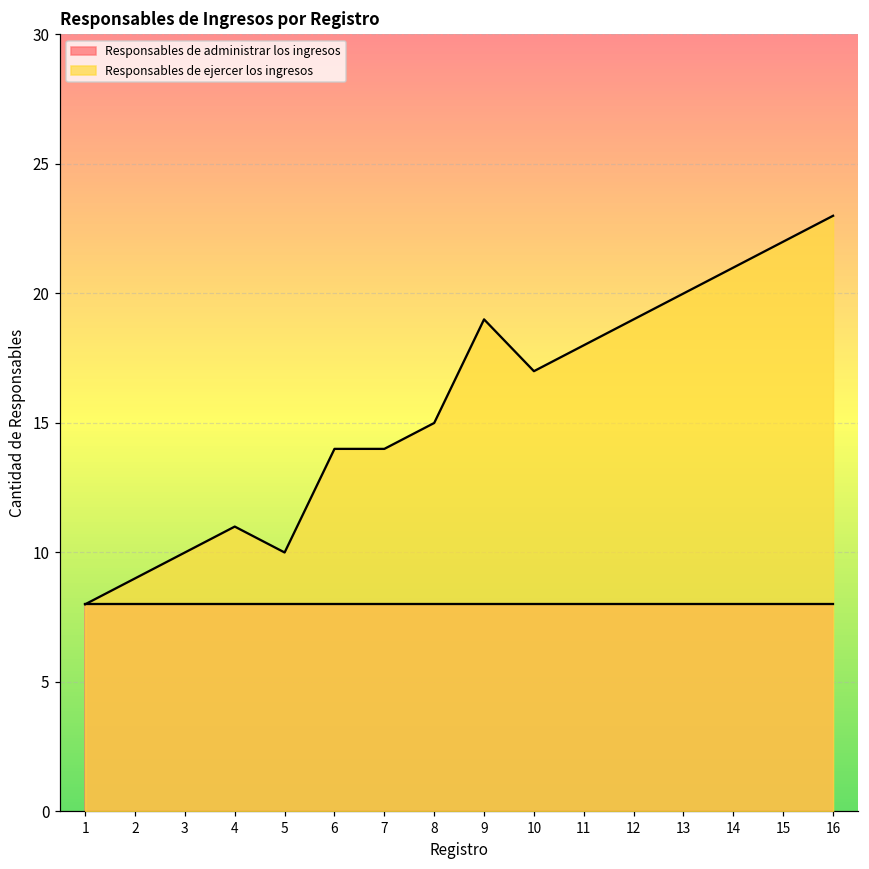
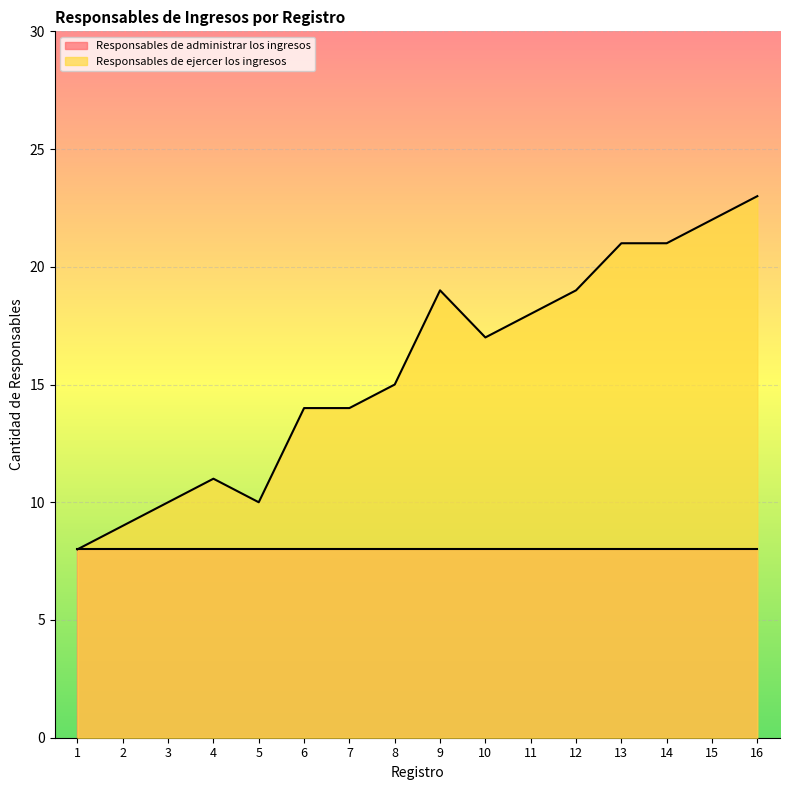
Responsables de ejercer los ingresos, 13: 20 -> 21
